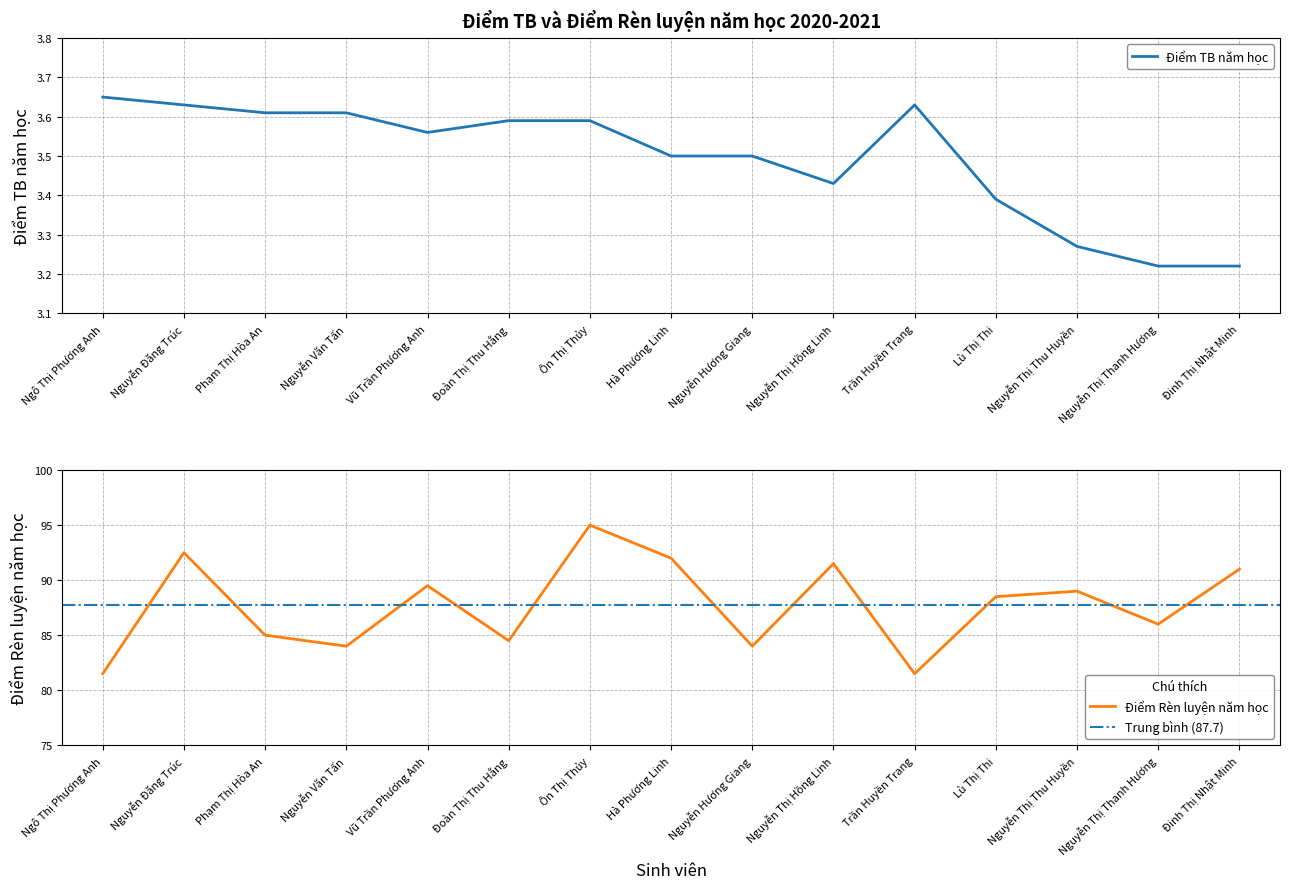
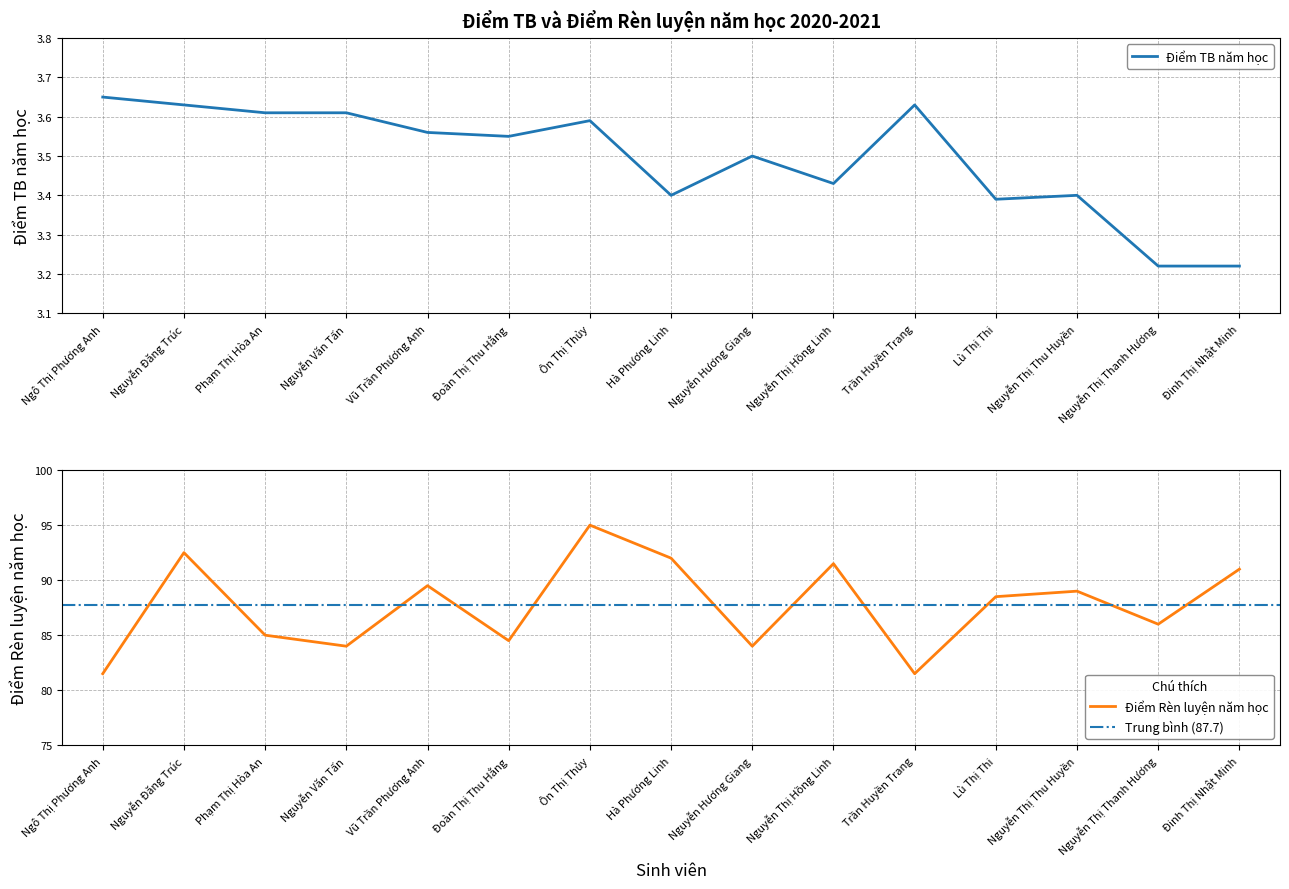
Điểm TB và Điểm Rèn luyện năm học 2020-2021, Đoàn Thị Thu Hằng: 3.59 -> 3.55
Điểm TB và Điểm Rèn luyện năm học 2020-2021, Hà Phương Linh: 3.5 -> 3.4
Điểm TB và Điểm Rèn luyện năm học 2020-2021, Nguyễn Thị Thu Huyền: 3.27 -> 3.40
